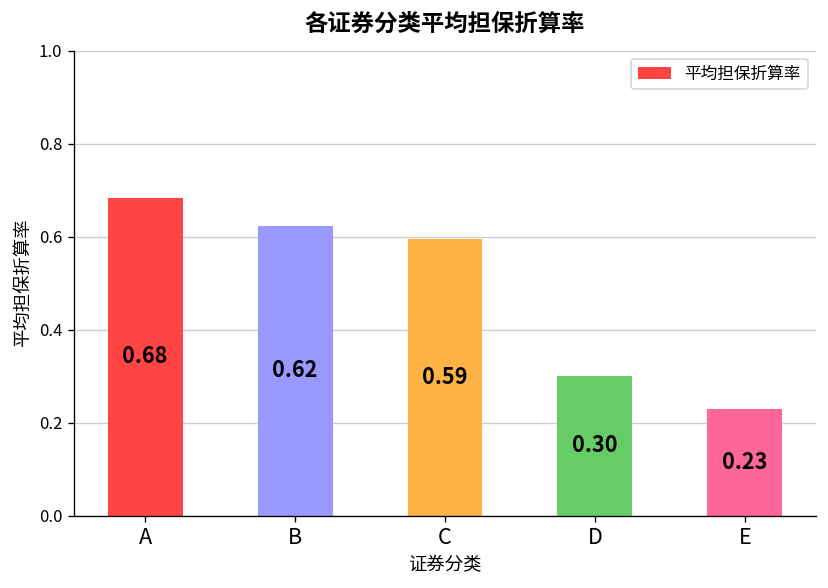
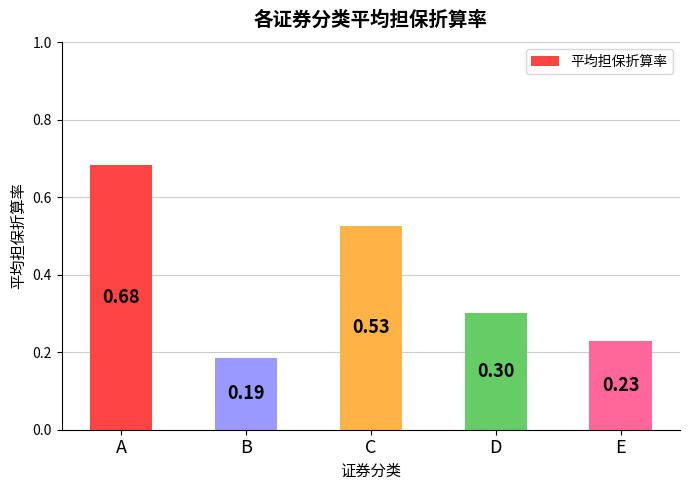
B: 0.62 -> 0.19
C: 0.59 -> 0.53
